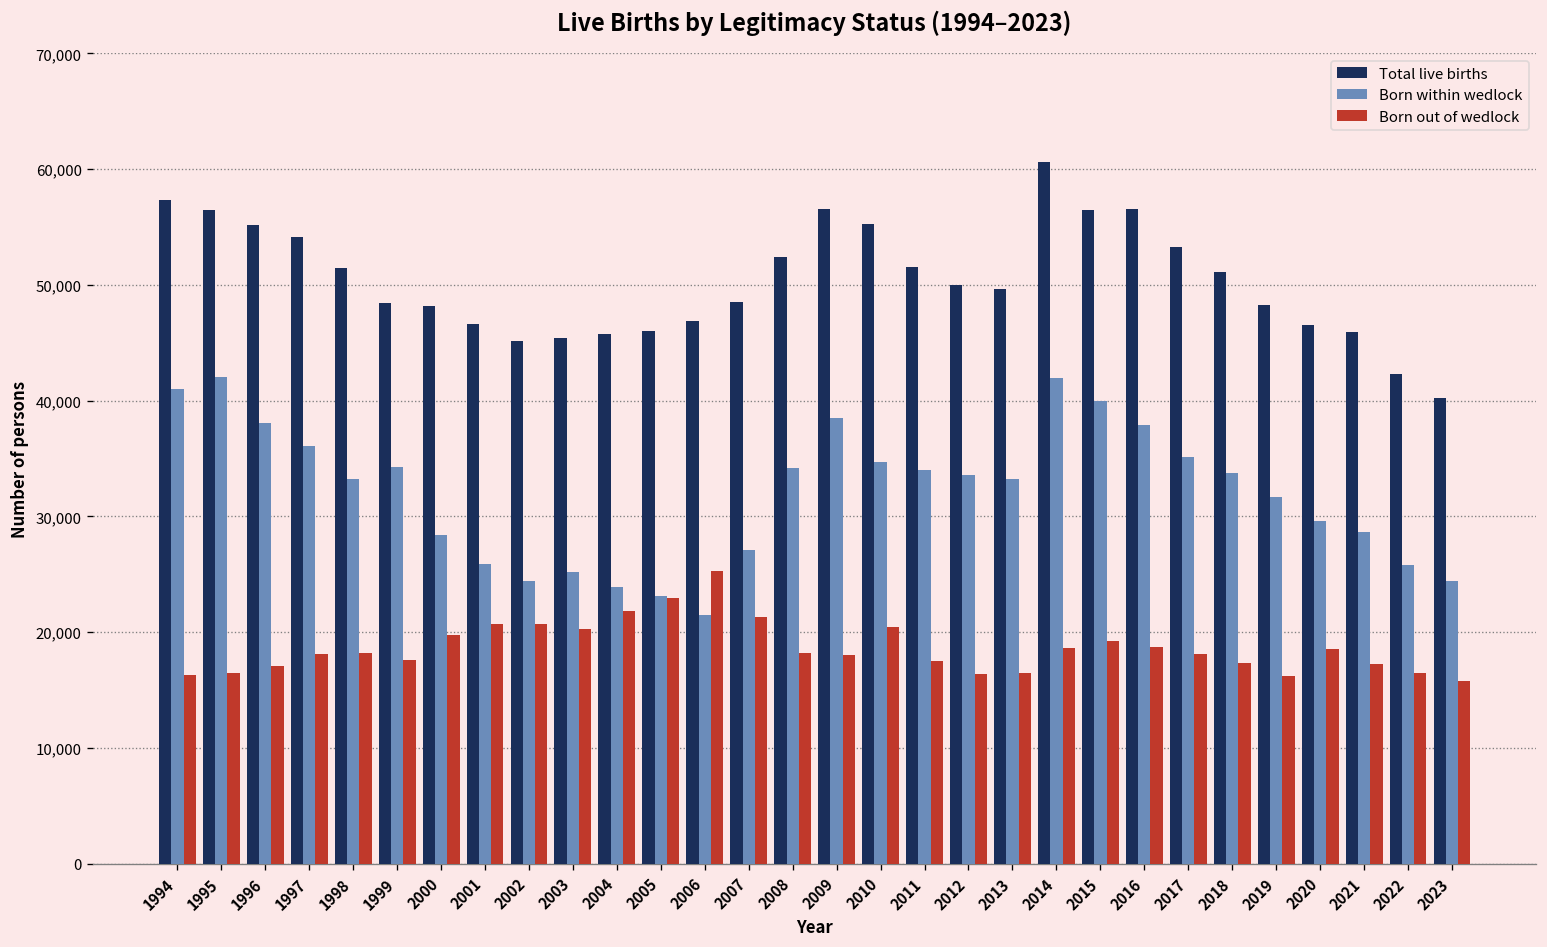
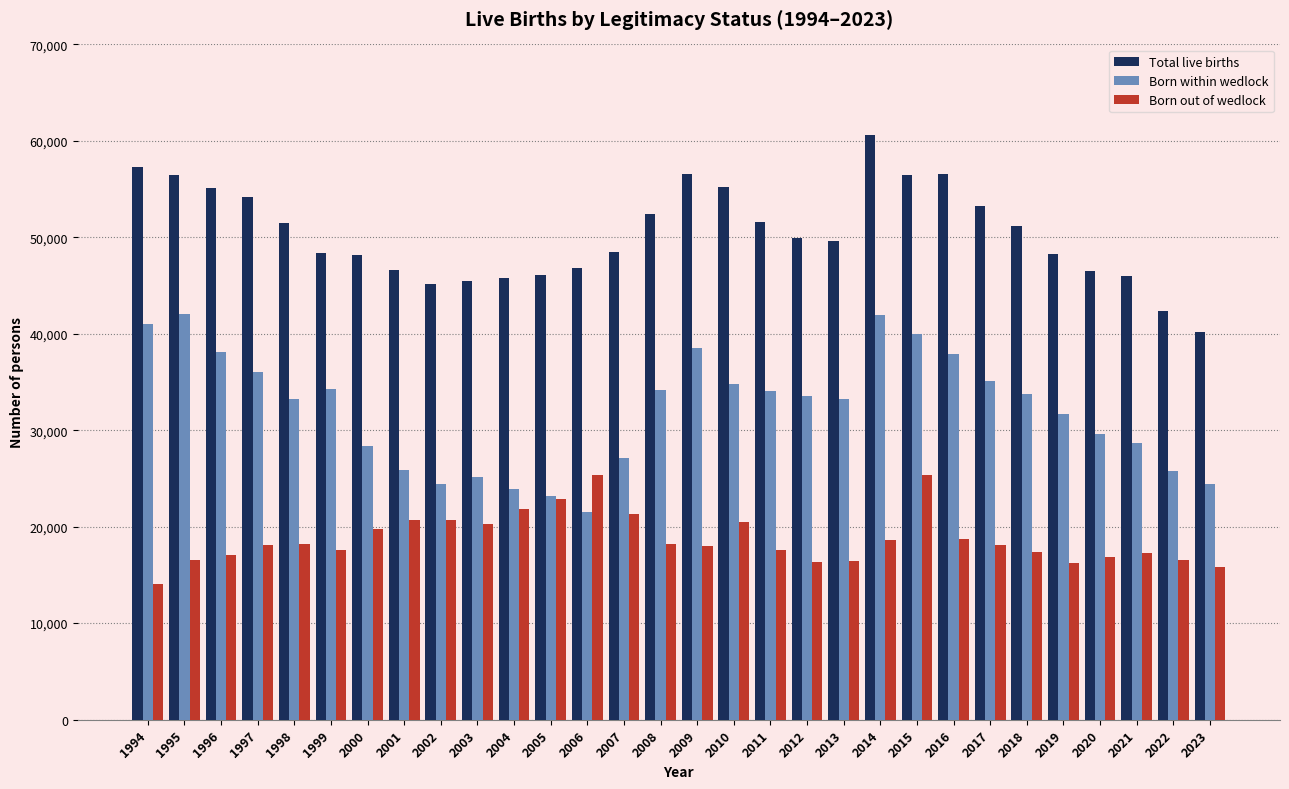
Born out of wedlock, 1994: 16,000 -> 14,000
Born out of wedlock, 2015: 19,000 -> 25,000
Born out of wedlock, 2020: 19,000 -> 17,000
